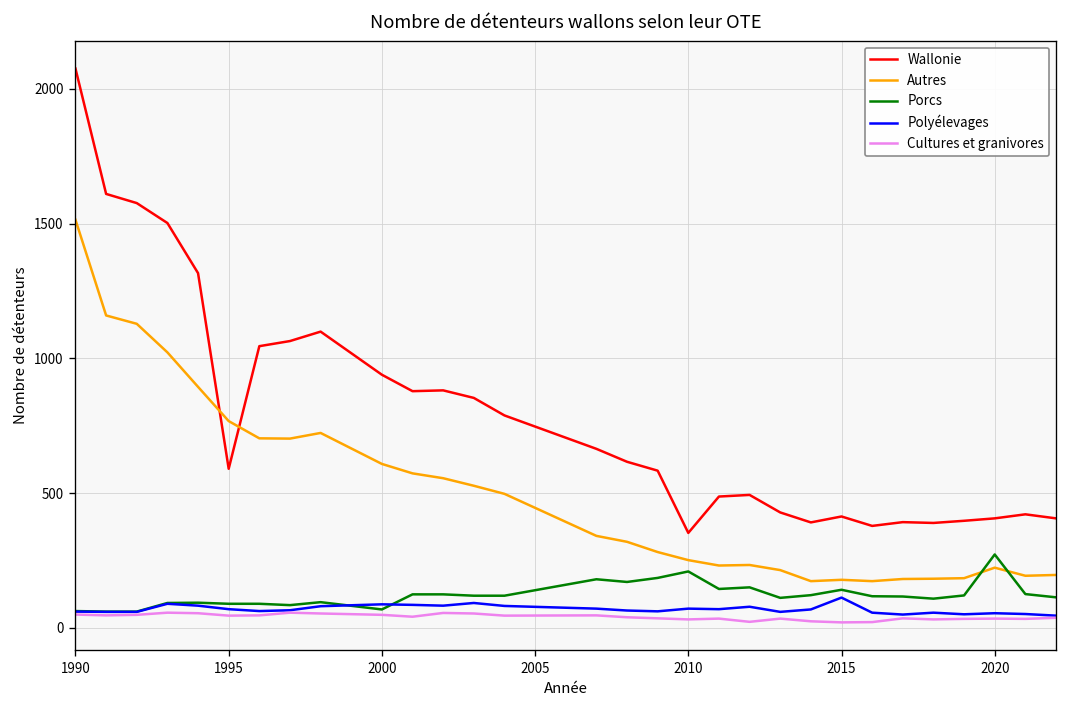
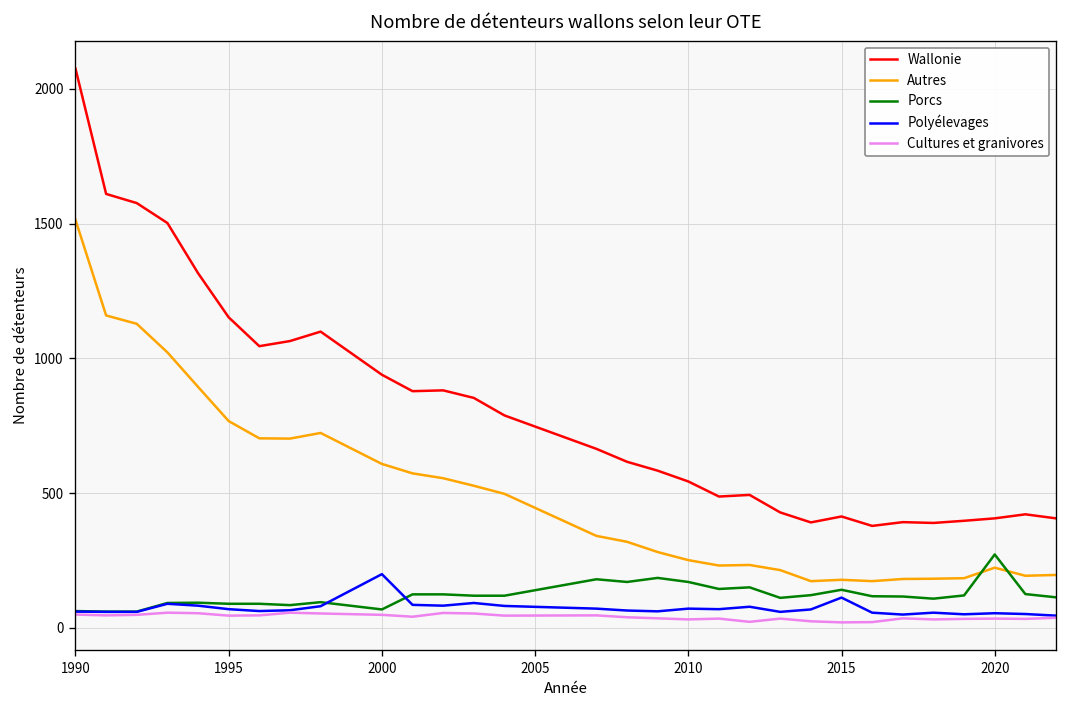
Wallonie, 1995: 590 -> 1150
Polyélevages, 2000: 90 -> 200
Wallonie, 2010: 350 -> 540
Porcs, 2010: 210 -> 170
